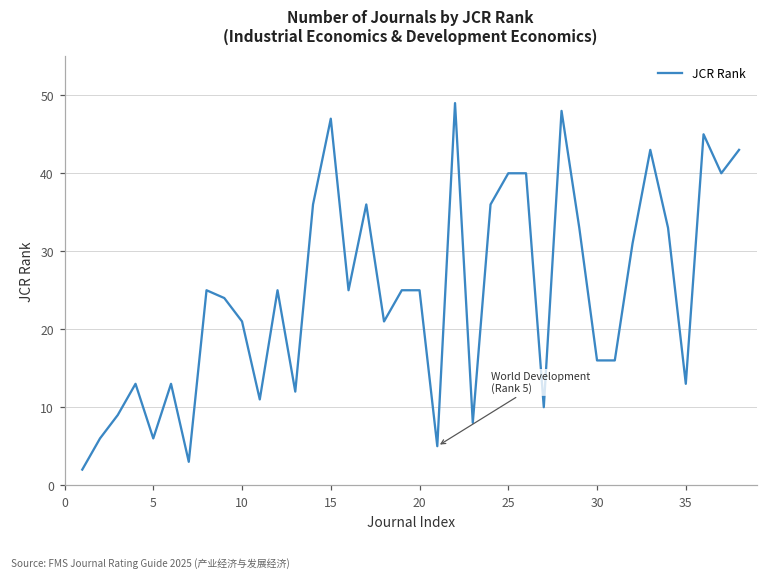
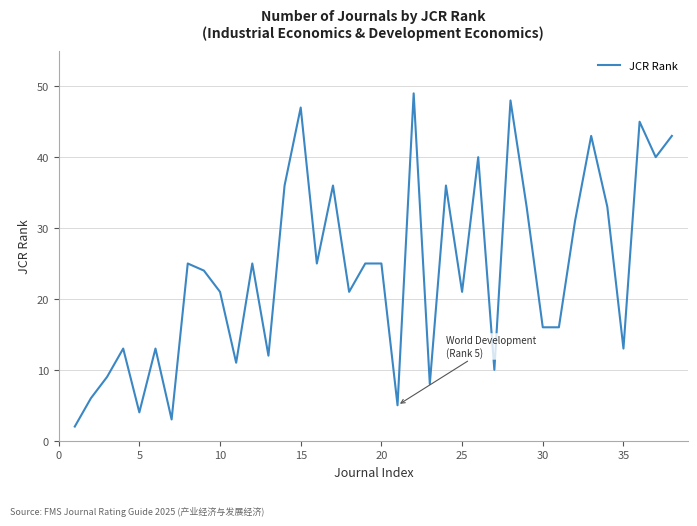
5: 6 -> 4
25: 40 -> 21
